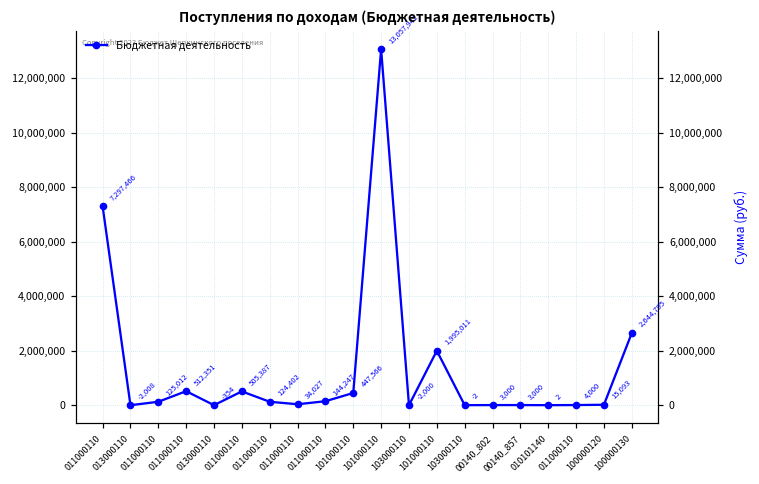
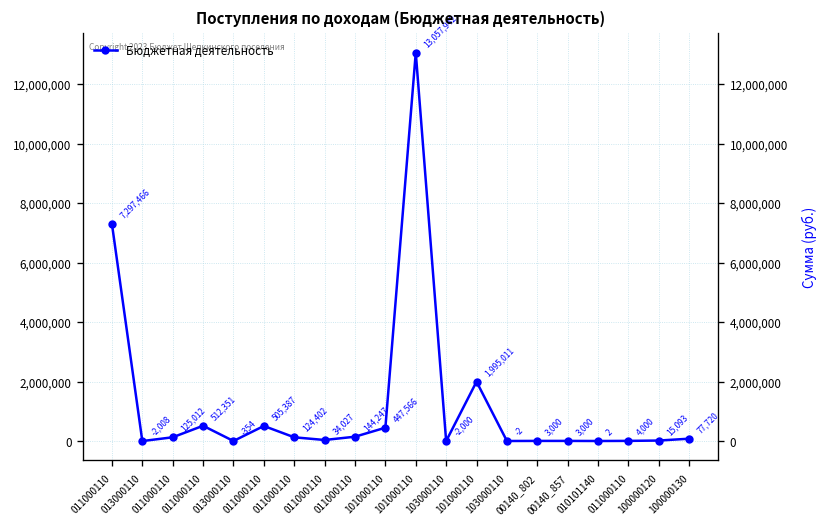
100000130: 2,644,795 -> 77,720
